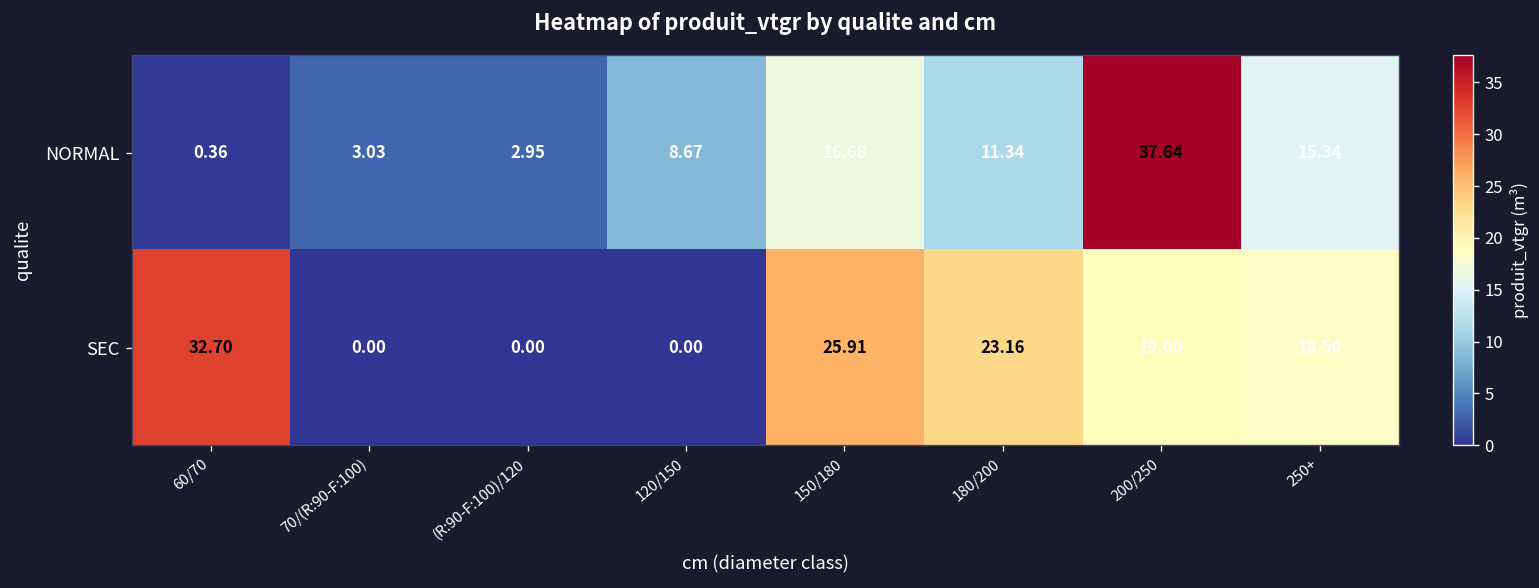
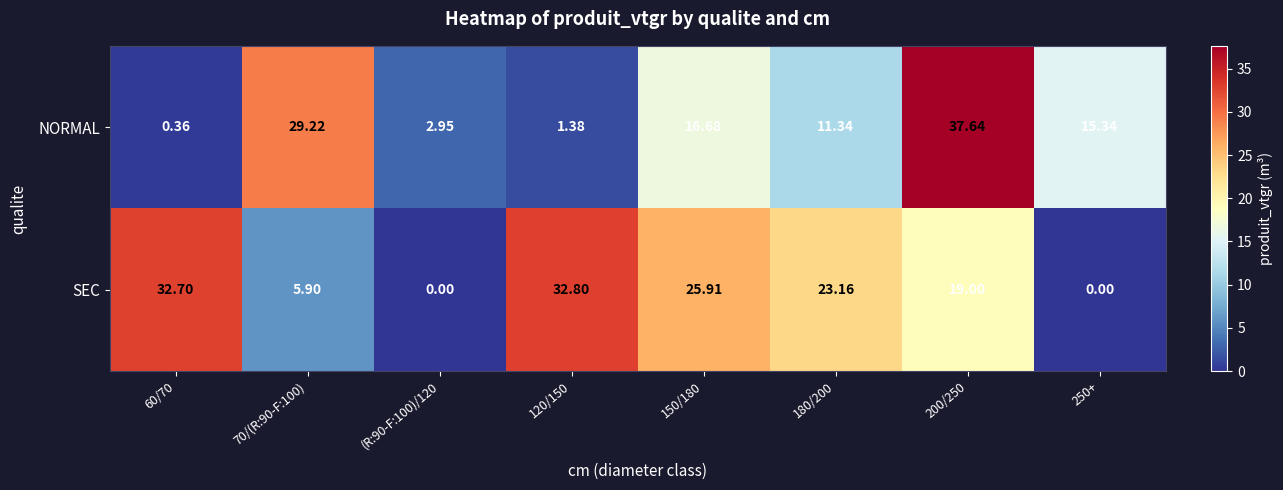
NORMAL, 70/(R:90-F:100): 3.03 -> 29.22
NORMAL, 120/150: 8.67 -> 1.38
SEC, 70/(R:90-F:100): 0.00 -> 5.90
SEC, 120/150: 0.00 -> 32.80
SEC, 250+: 18.50 -> 0.00
